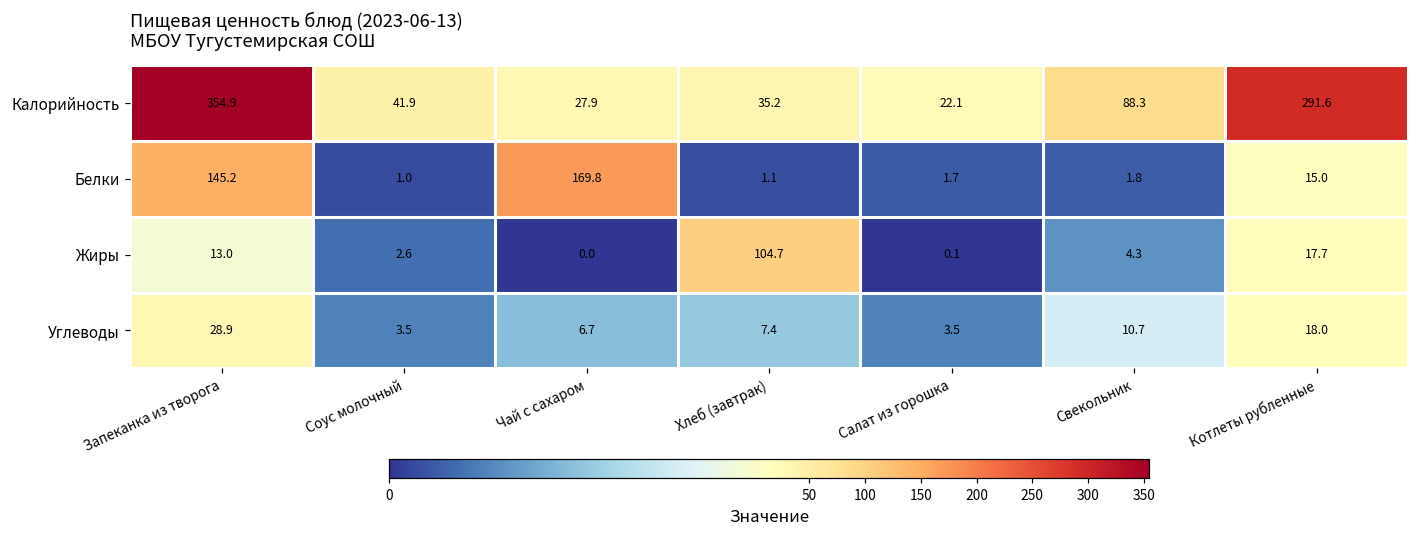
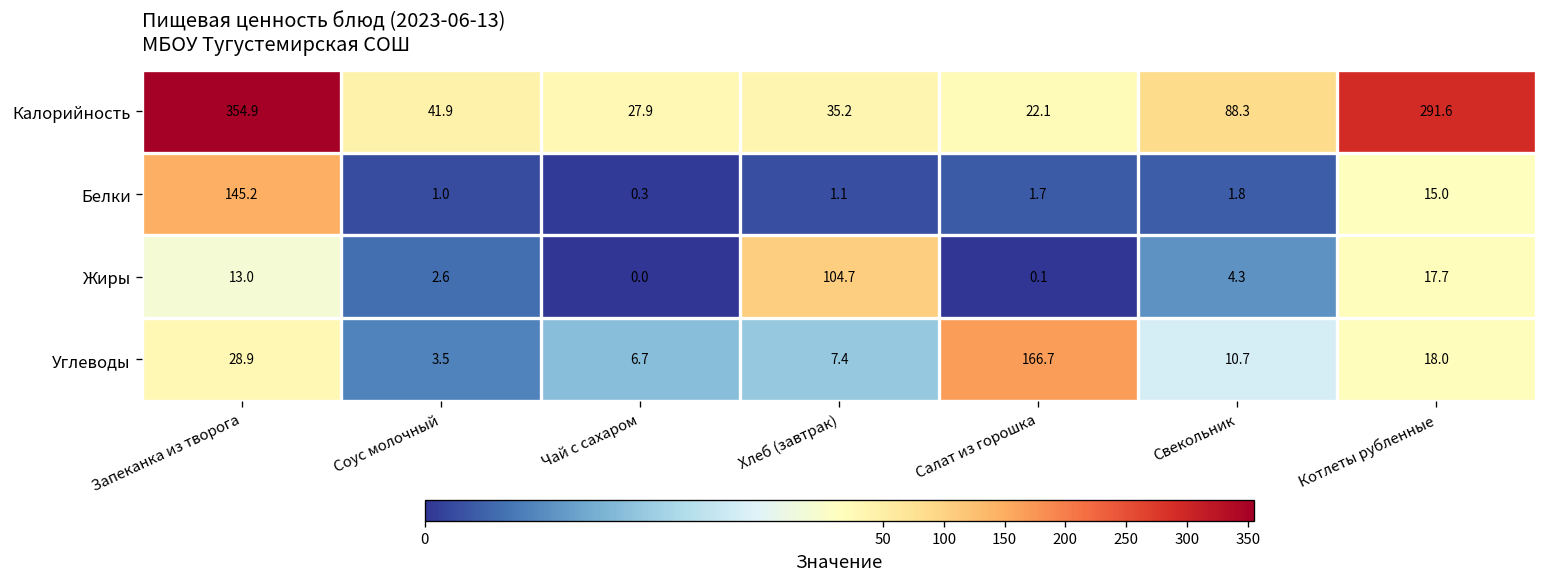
Белки, Чай с сахаром: 169.8 -> 0.3
Углеводы, Салат из горошка: 3.5 -> 166.7
